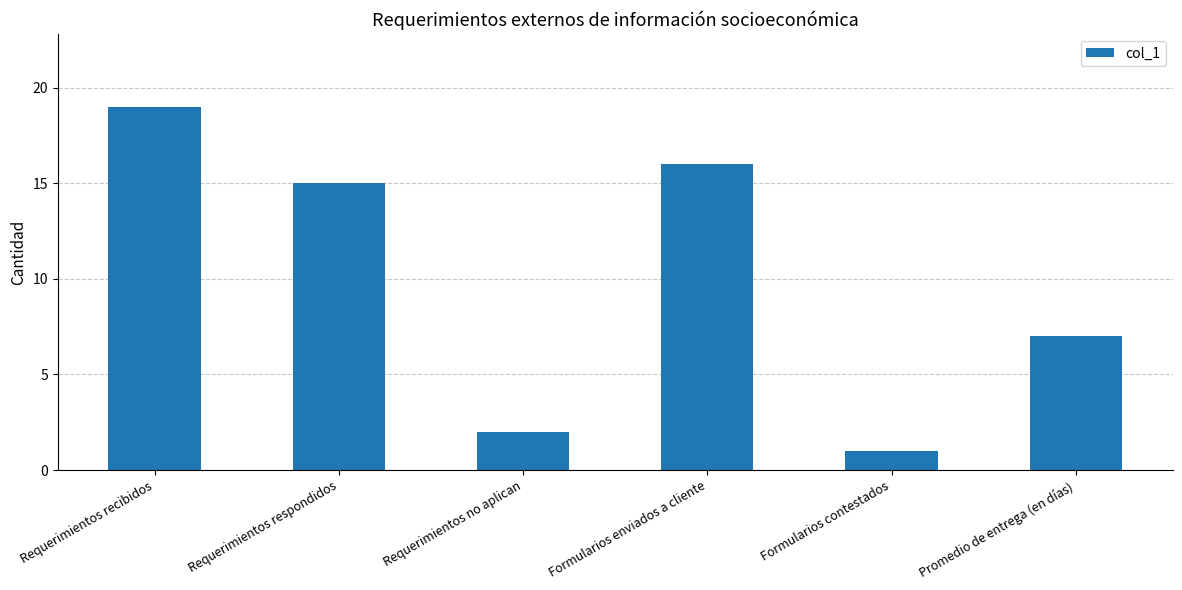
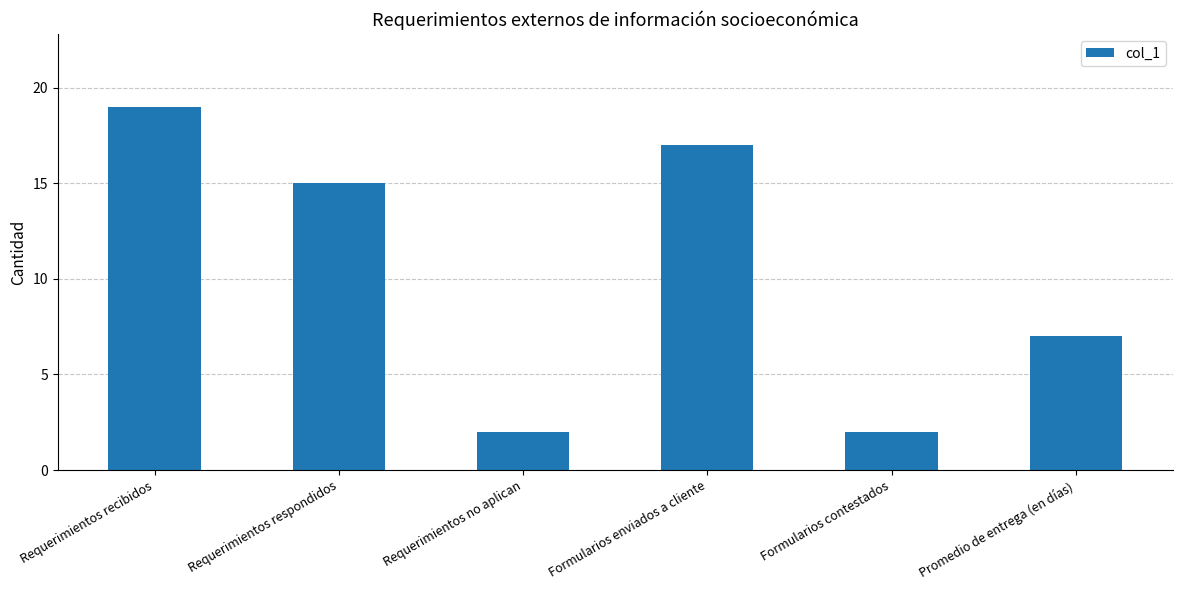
Formularios enviados a cliente: 16 -> 17
Formularios contestados: 1 -> 2
